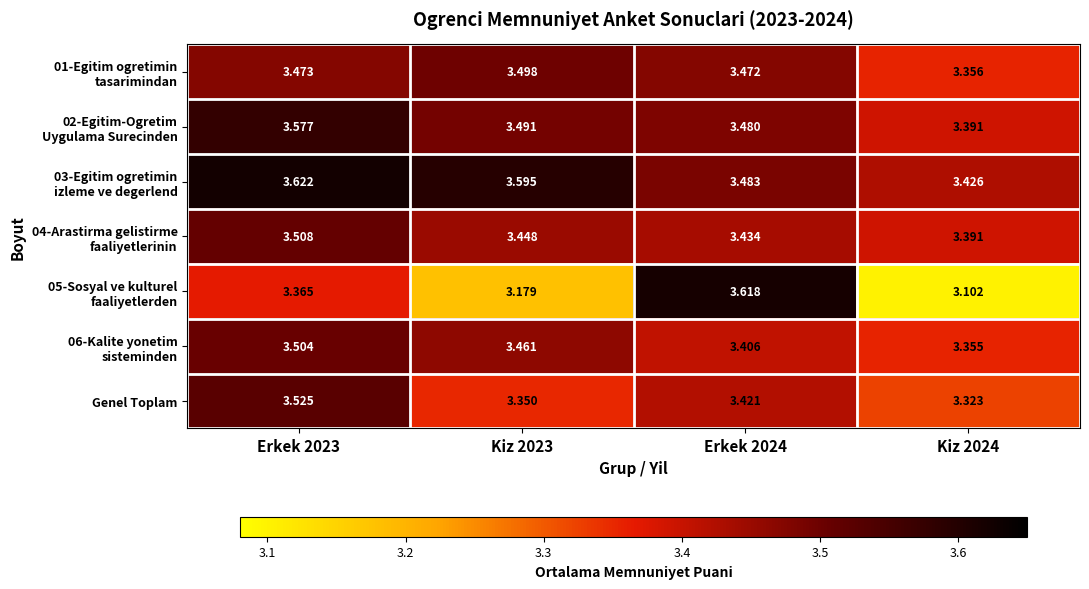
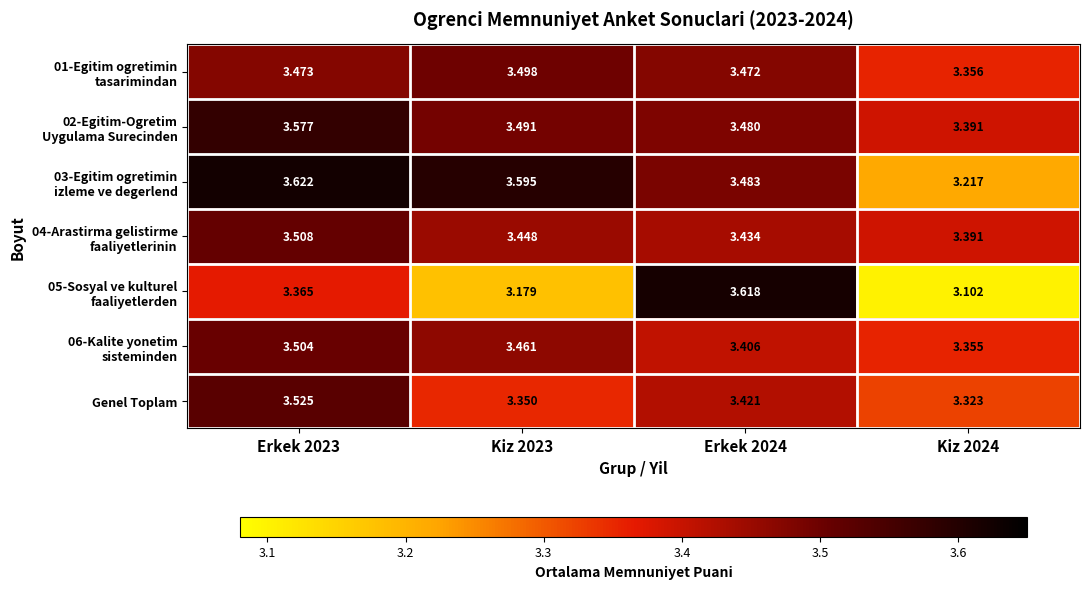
03-Egitim ogretimin izleme ve degerlend, Kiz 2024: 3.426 -> 3.217
